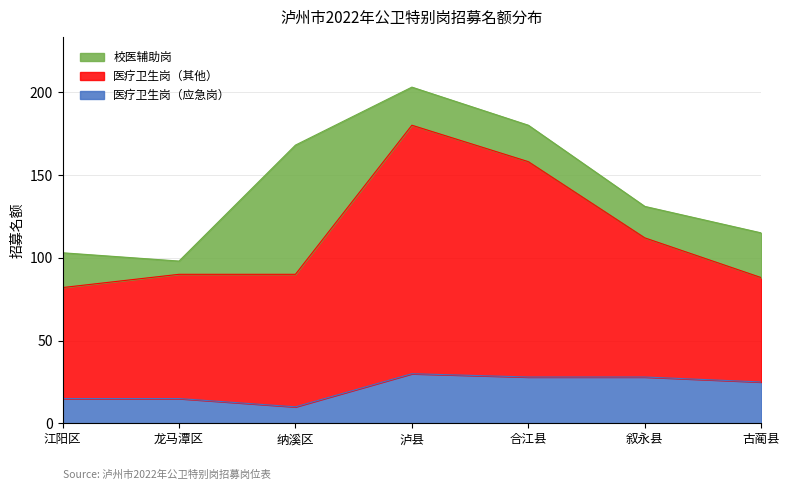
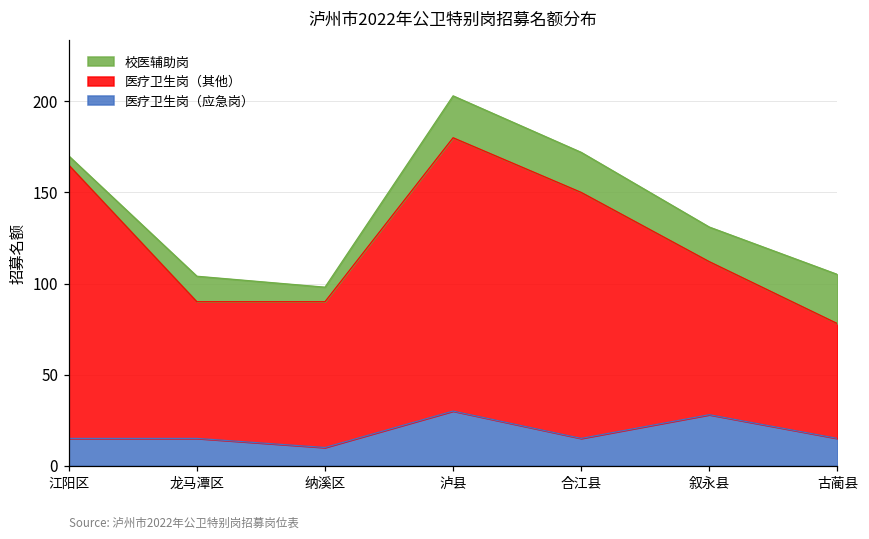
医疗卫生岗（其他）, 江阳区: 67 -> 150
校医辅助岗, 江阳区: 21 -> 5
校医辅助岗, 龙马潭区: 8 -> 14
校医辅助岗, 纳溪区: 78 -> 8
医疗卫生岗（应急岗）, 合江县: 28 -> 15
医疗卫生岗（其他）, 合江县: 130 -> 135
医疗卫生岗（应急岗）, 古蔺县: 25 -> 15
